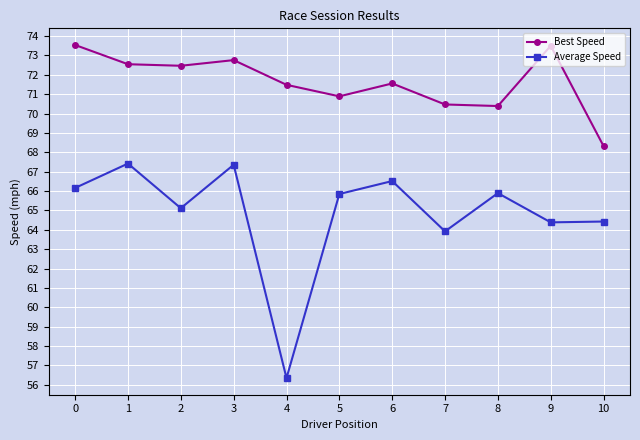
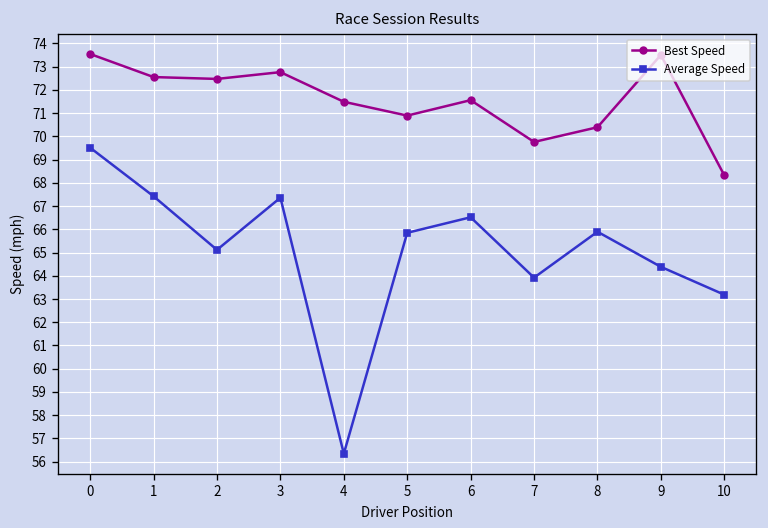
Average Speed, 0: 66.2 -> 69.5
Best Speed, 7: 70.5 -> 69.8
Average Speed, 10: 64.4 -> 63.2
